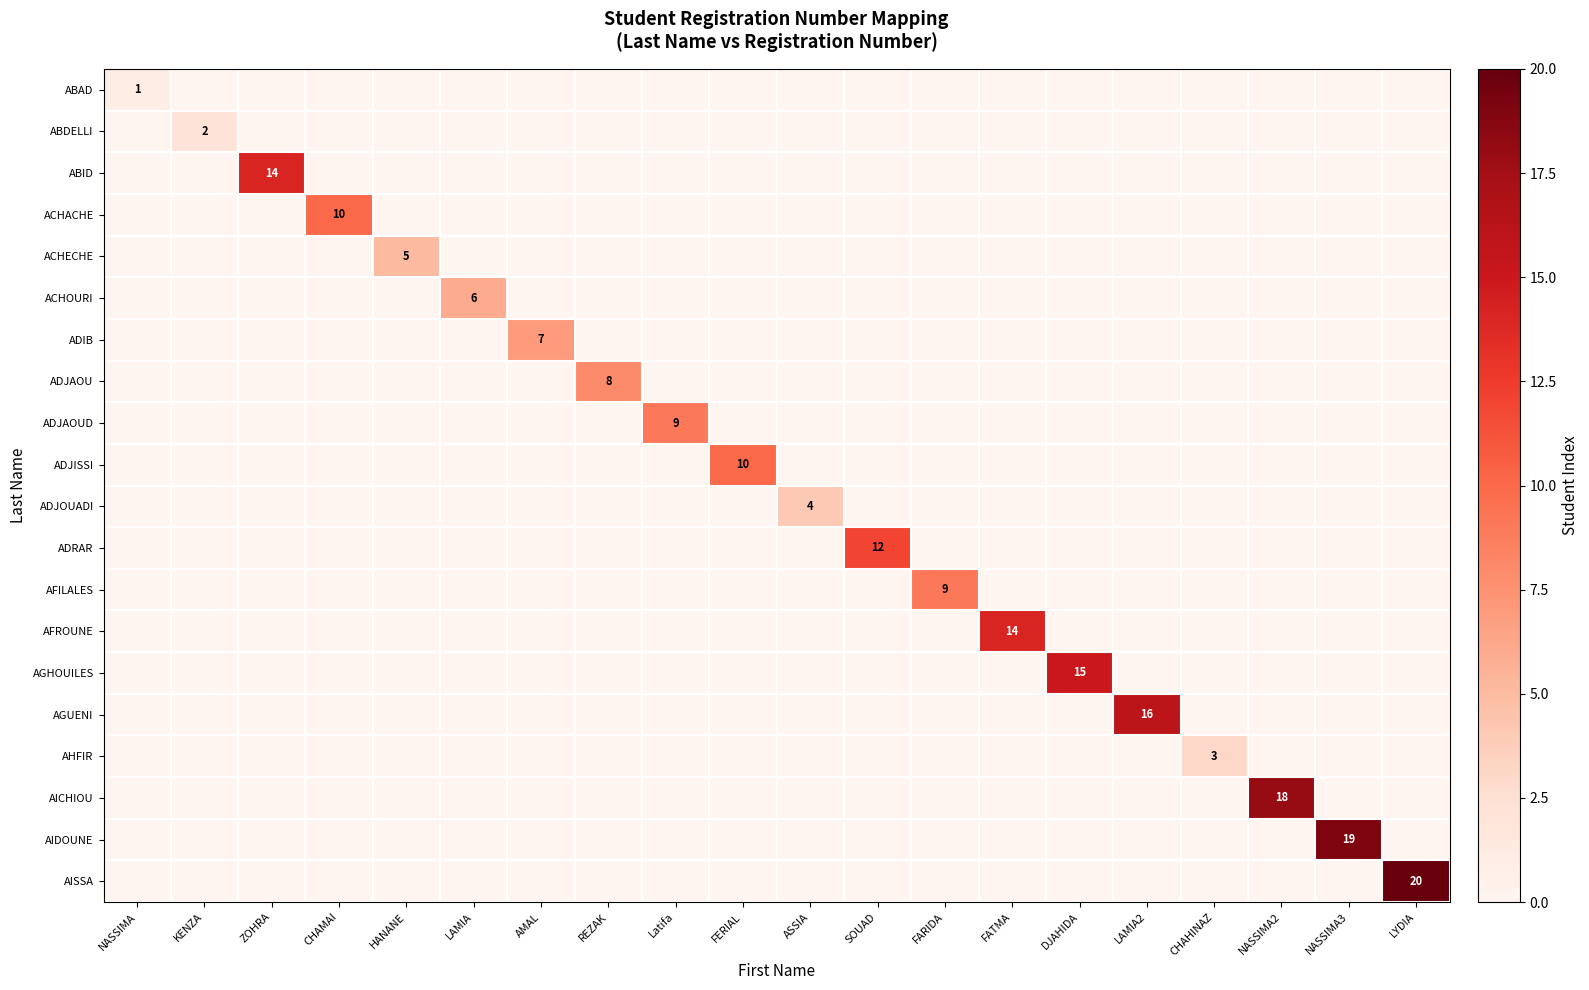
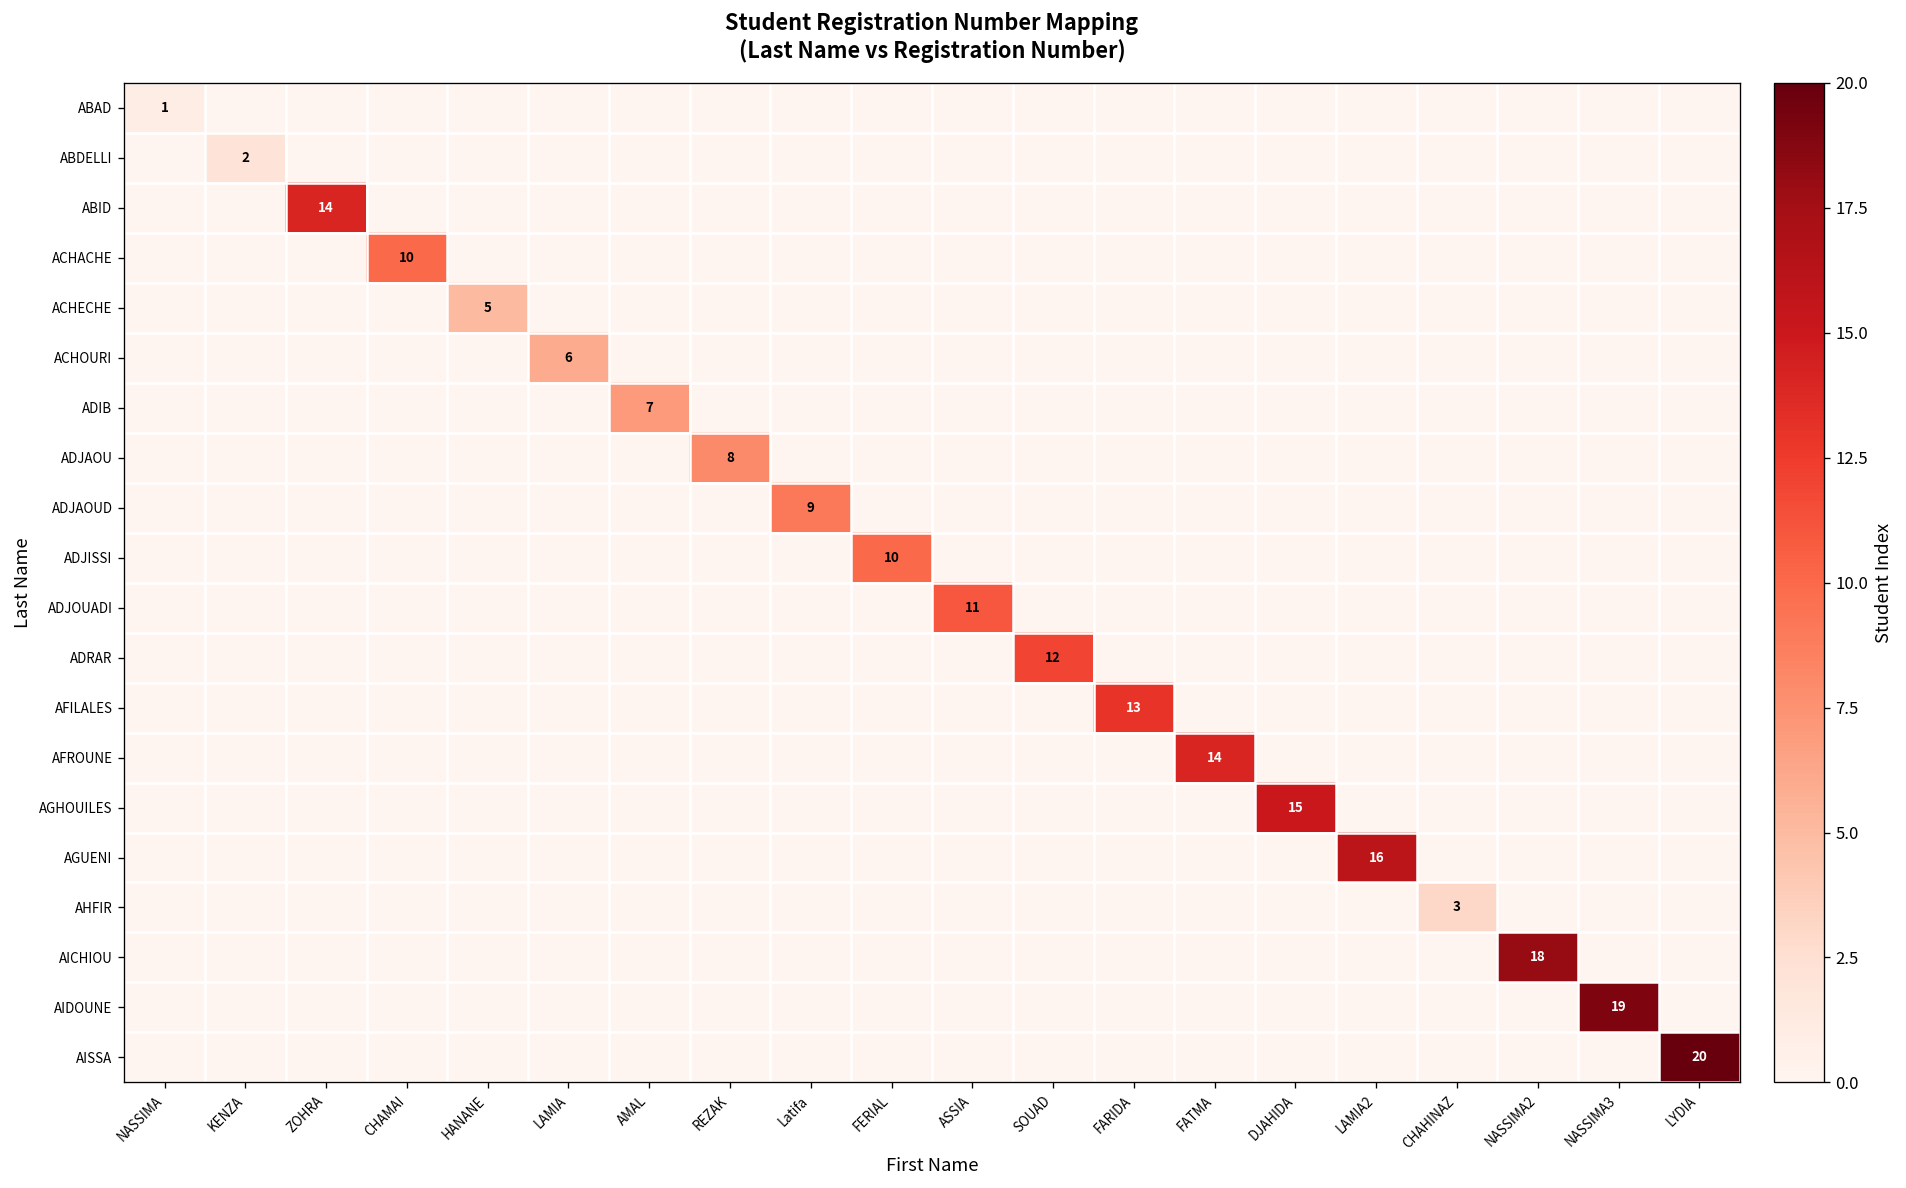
ADJOUADI, ASSIA: 4 -> 11
AFILALES, FARIDA: 9 -> 13
